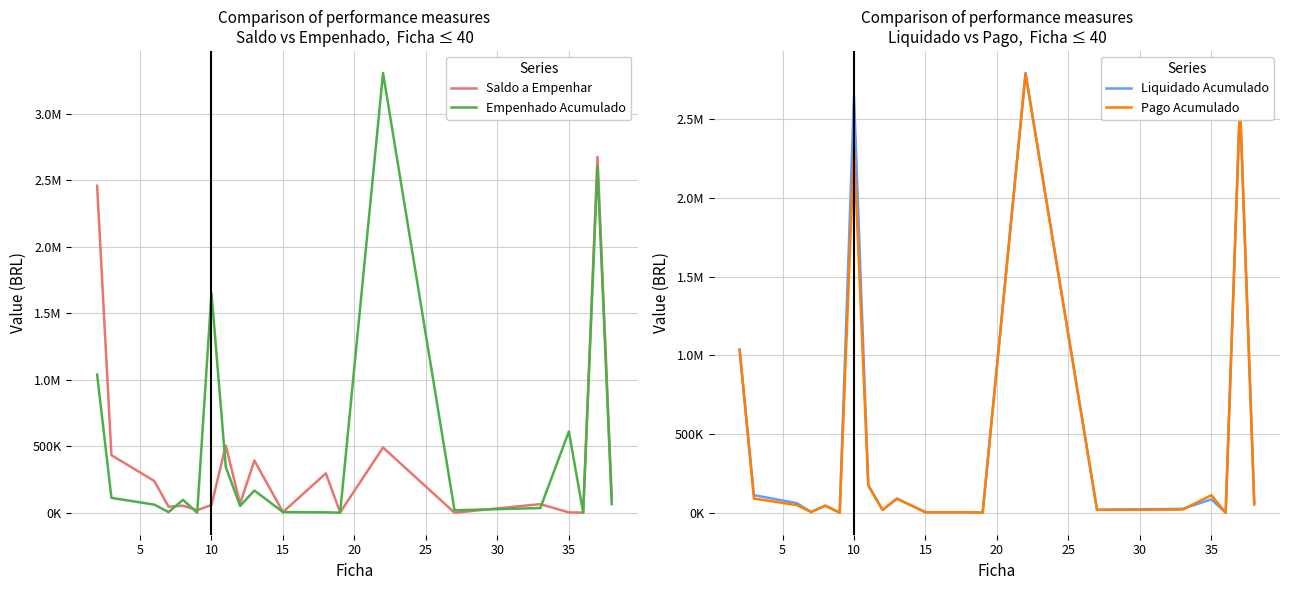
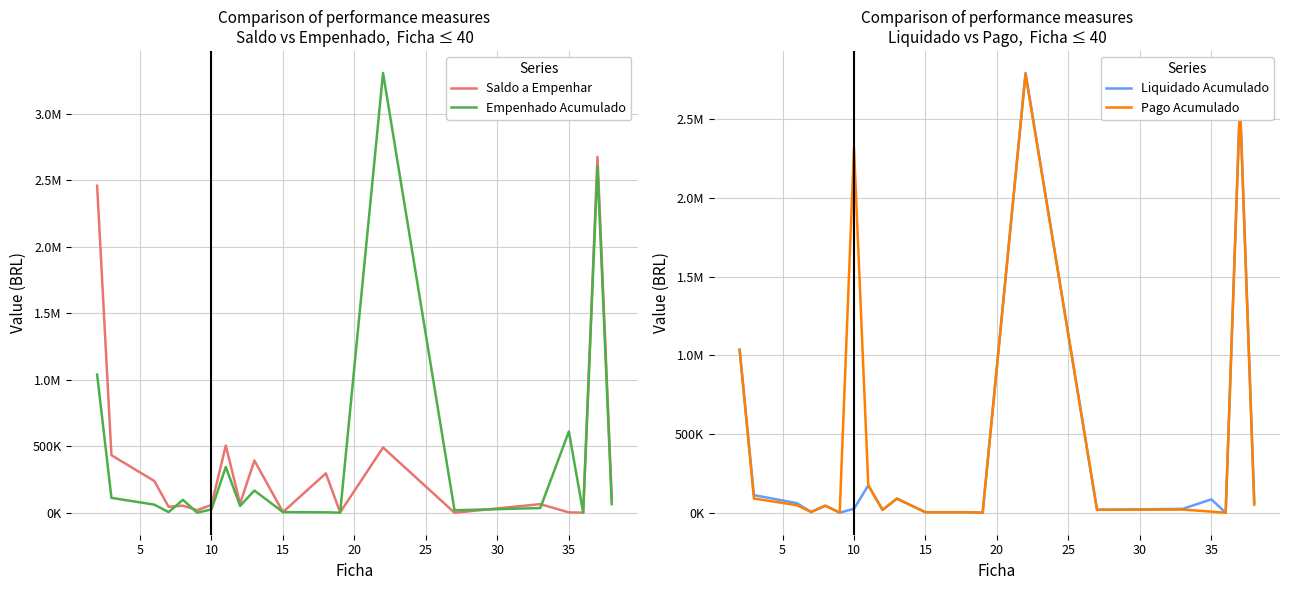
Comparison of performance measures Saldo vs Empenhado, Ficha ≤ 40, Empenhado Acumulado, 10: 1650000 -> 30000
Comparison of performance measures Liquidado vs Pago, Ficha ≤ 40, Liquidado Acumulado, 10: 2650000 -> 30000
Comparison of performance measures Liquidado vs Pago, Ficha ≤ 40, Pago Acumulado, 35: 110000 -> 10000
